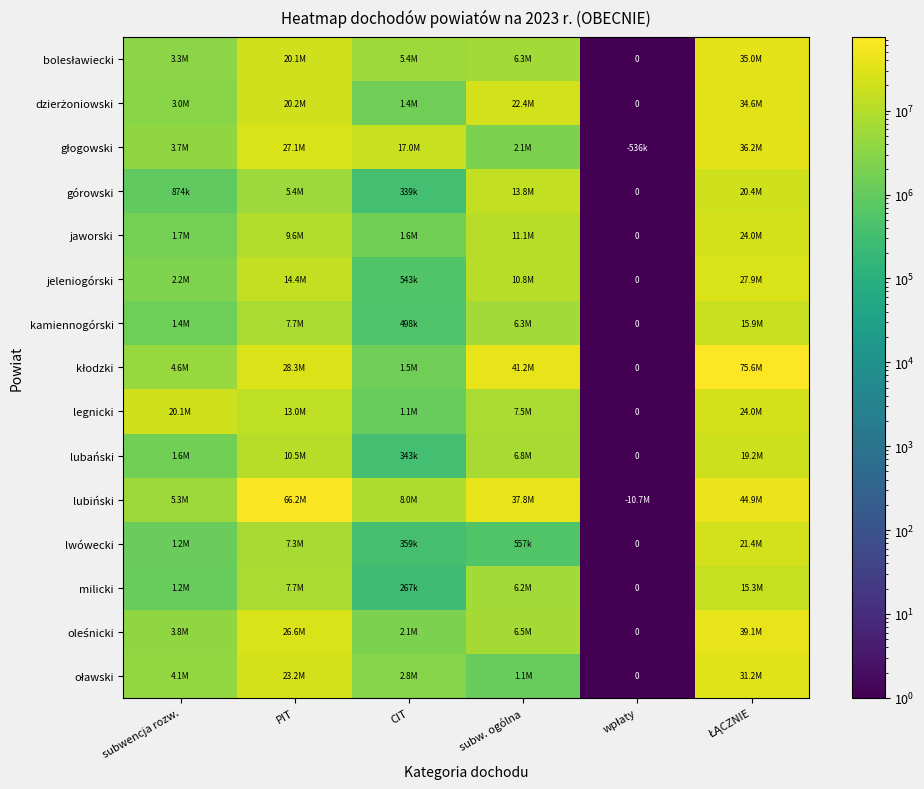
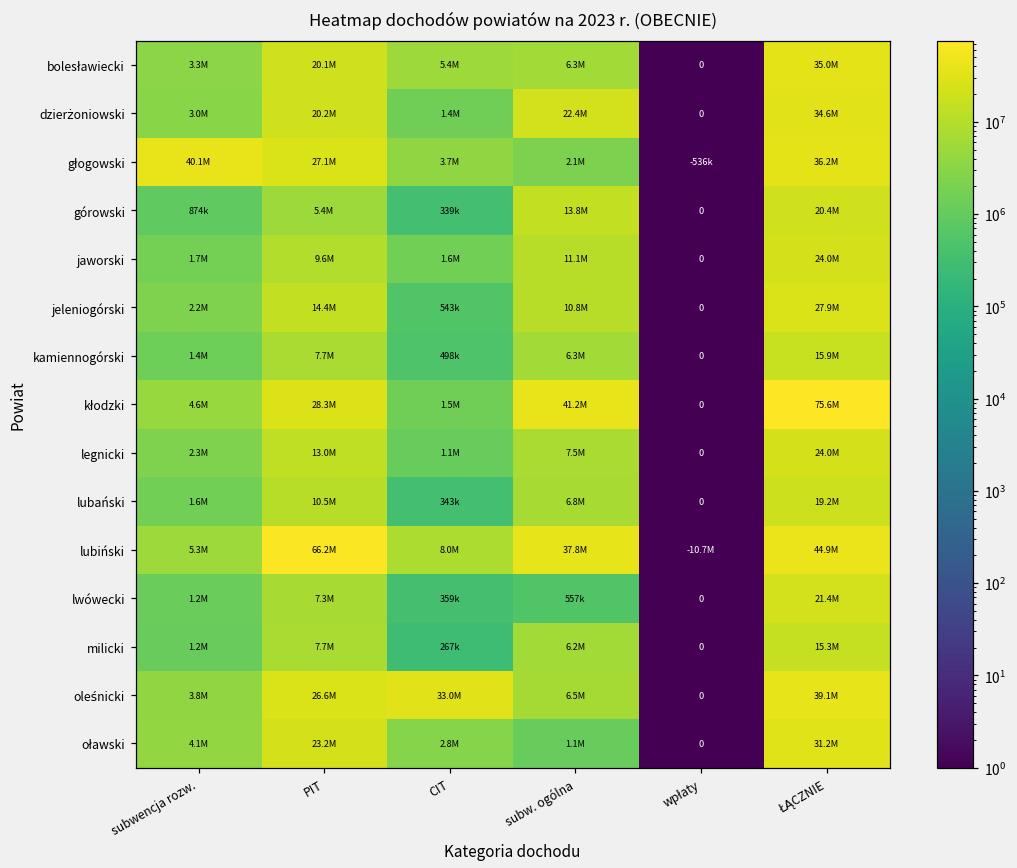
głogowski, subwencja rozw.: 3.7M -> 40.1M
głogowski, CIT: 17.0M -> 3.7M
legnicki, subwencja rozw.: 20.1M -> 2.3M
oleśnicki, CIT: 2.1M -> 33.0M
